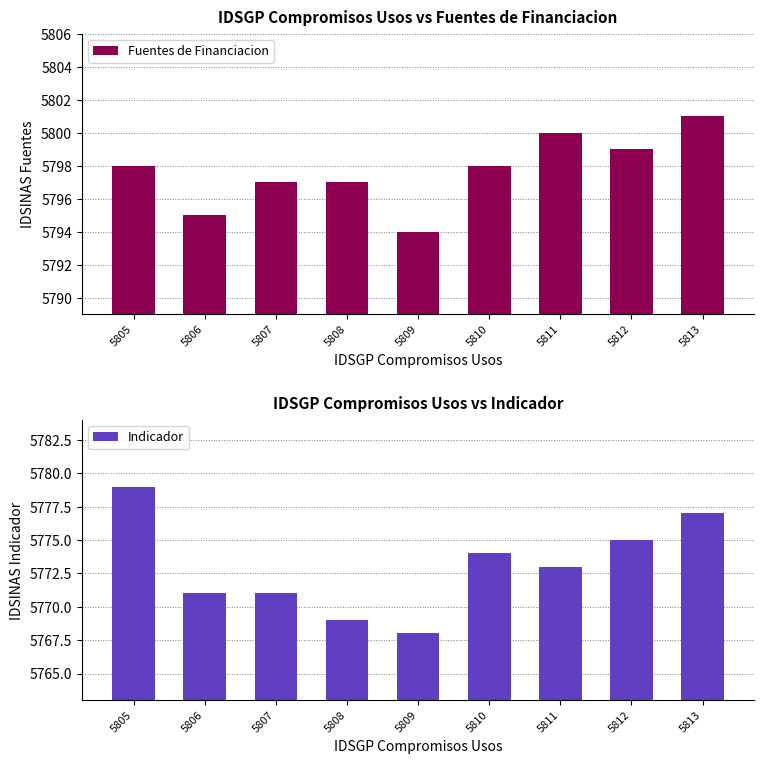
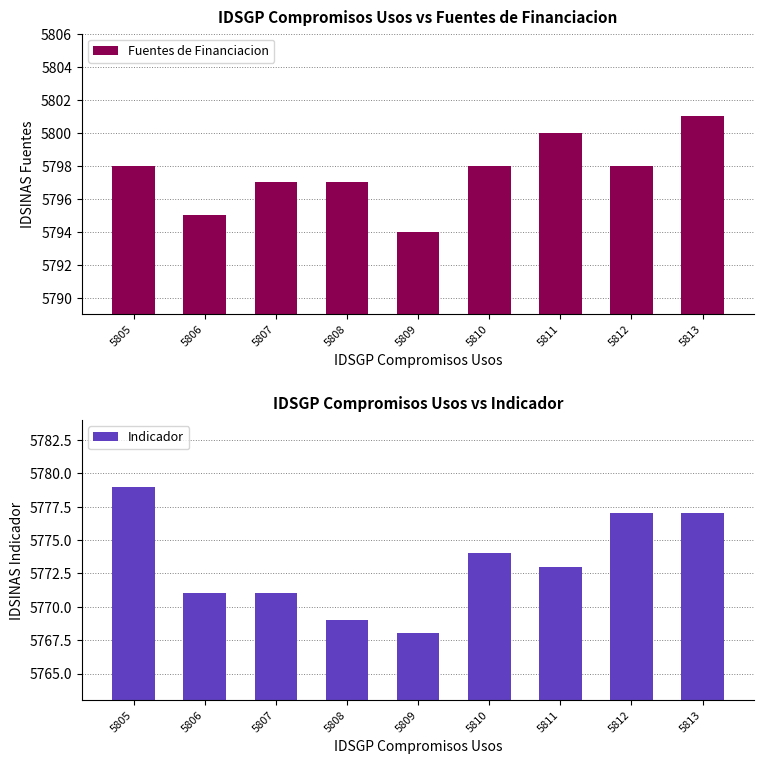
IDSGP Compromisos Usos vs Fuentes de Financiacion, 5812: 5799 -> 5798
IDSGP Compromisos Usos vs Indicador, 5812: 5775 -> 5777
